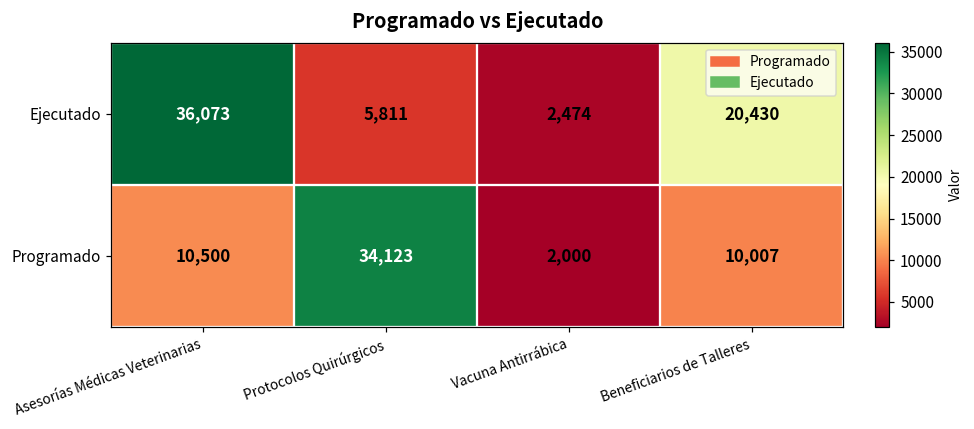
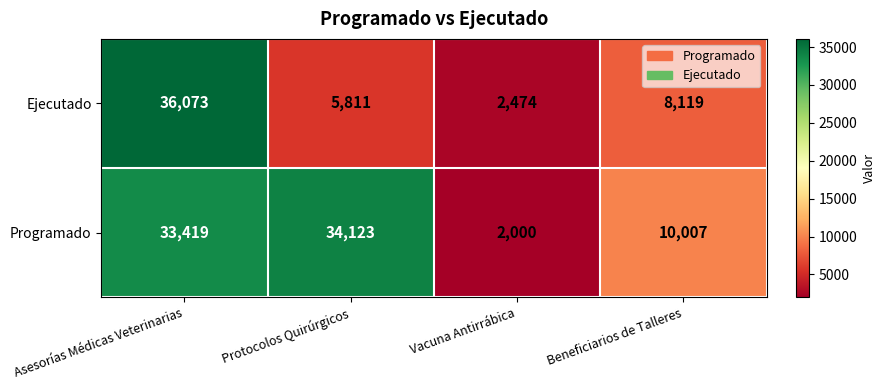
Ejecutado, Beneficiarios de Talleres: 20,430 -> 8,119
Programado, Asesorías Médicas Veterinarias: 10,500 -> 33,419
